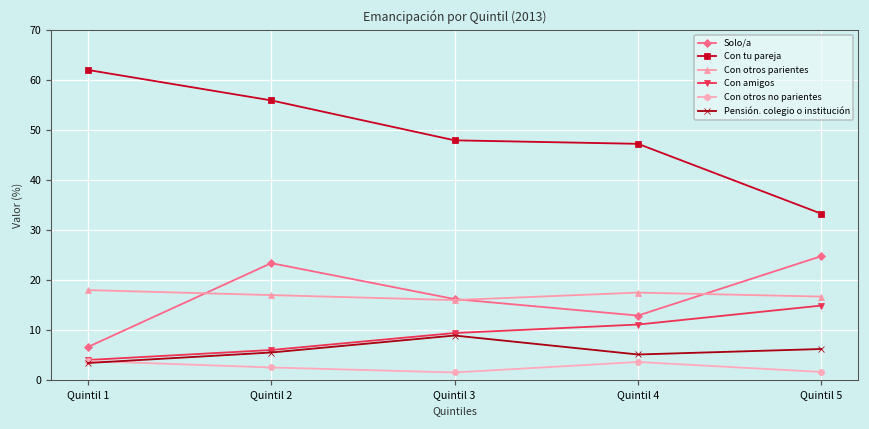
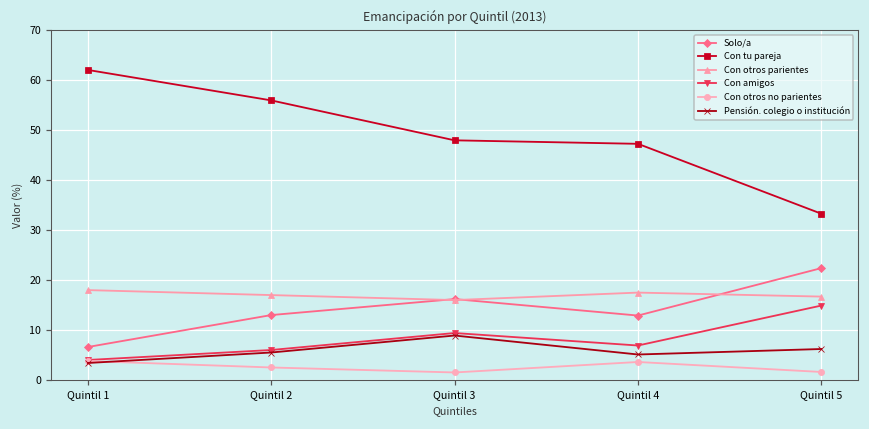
Solo/a, Quintil 2: 23 -> 13
Con amigos, Quintil 4: 11 -> 7
Solo/a, Quintil 5: 25 -> 22
